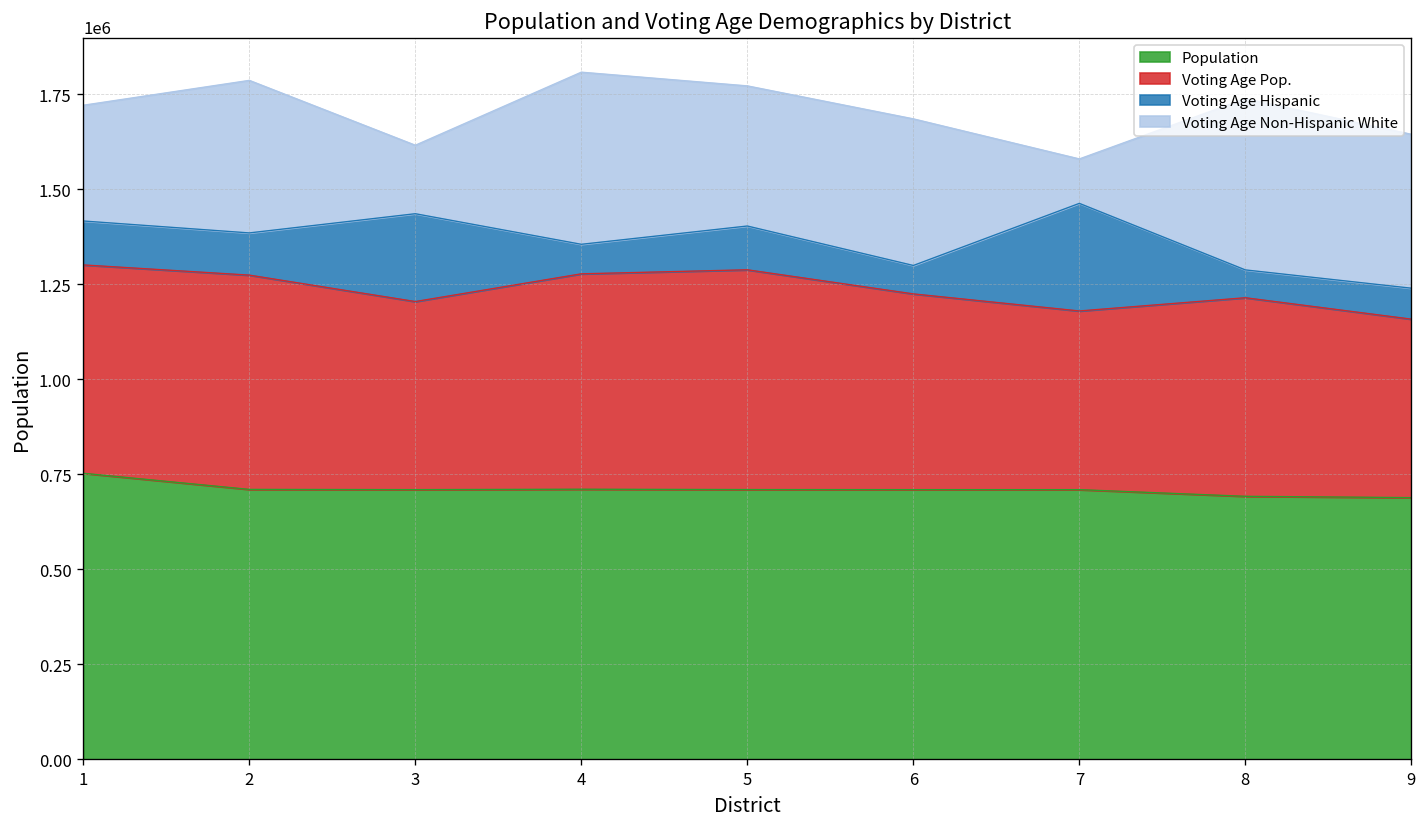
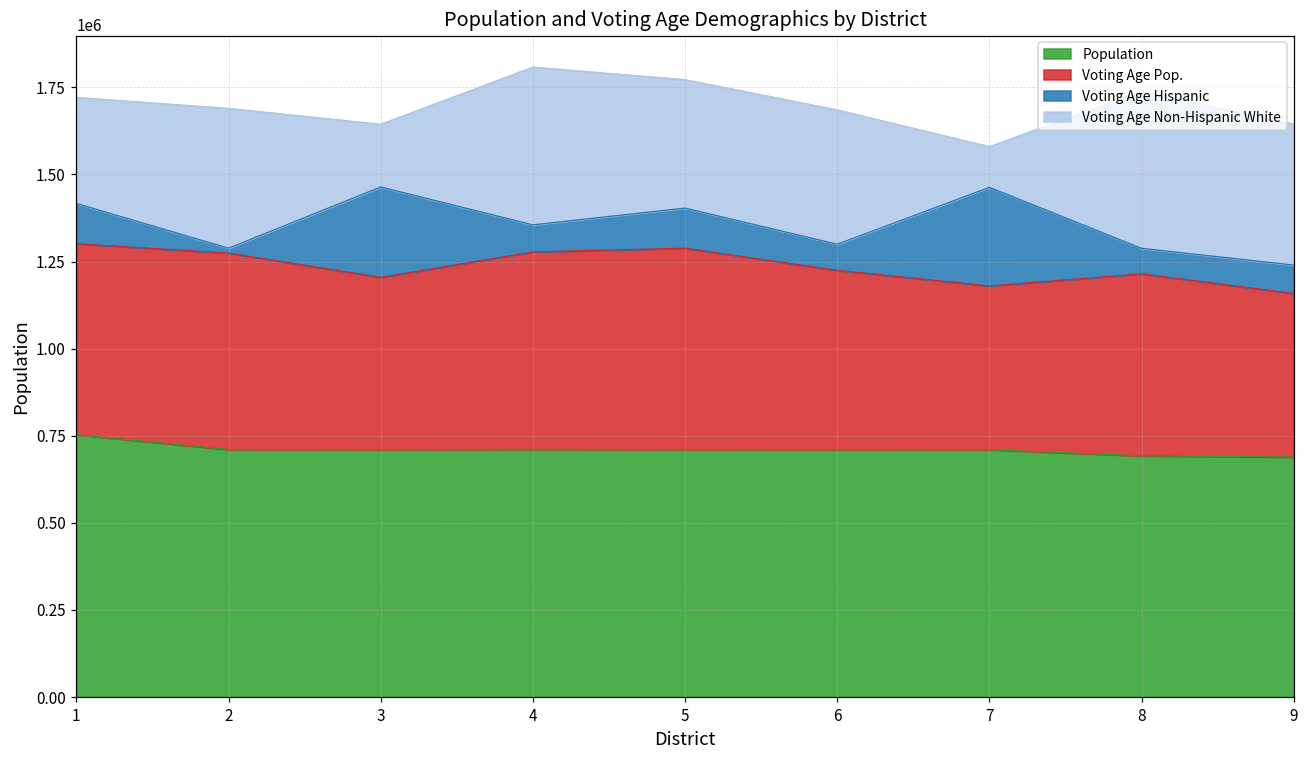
Voting Age Hispanic, 2: 110000 -> 10000
Voting Age Hispanic, 3: 230000 -> 260000
